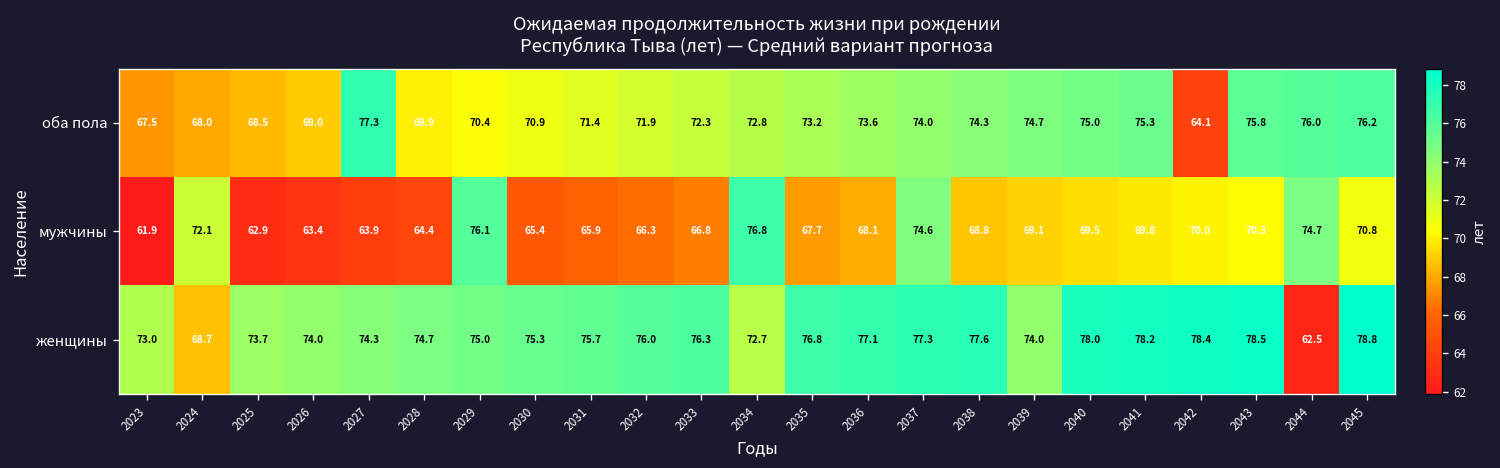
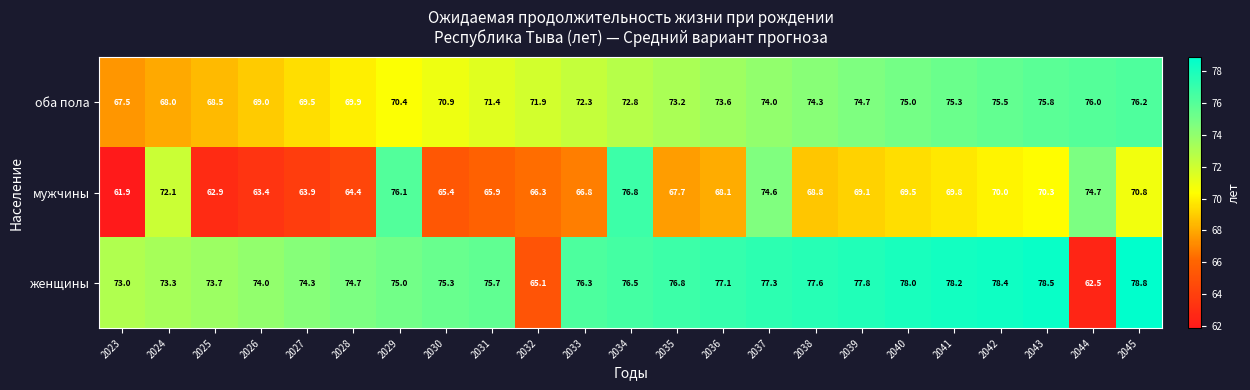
оба пола, 2027: 77.3 -> 69.5
оба пола, 2042: 64.1 -> 75.5
женщины, 2024: 68.7 -> 73.3
женщины, 2032: 76.0 -> 65.1
женщины, 2034: 72.7 -> 76.5
женщины, 2039: 74.0 -> 77.8
